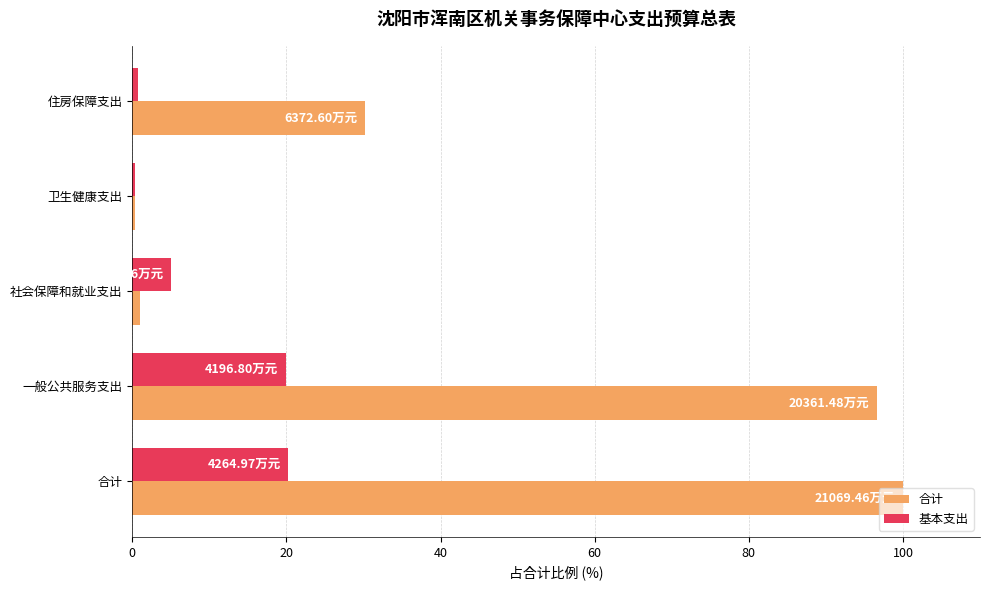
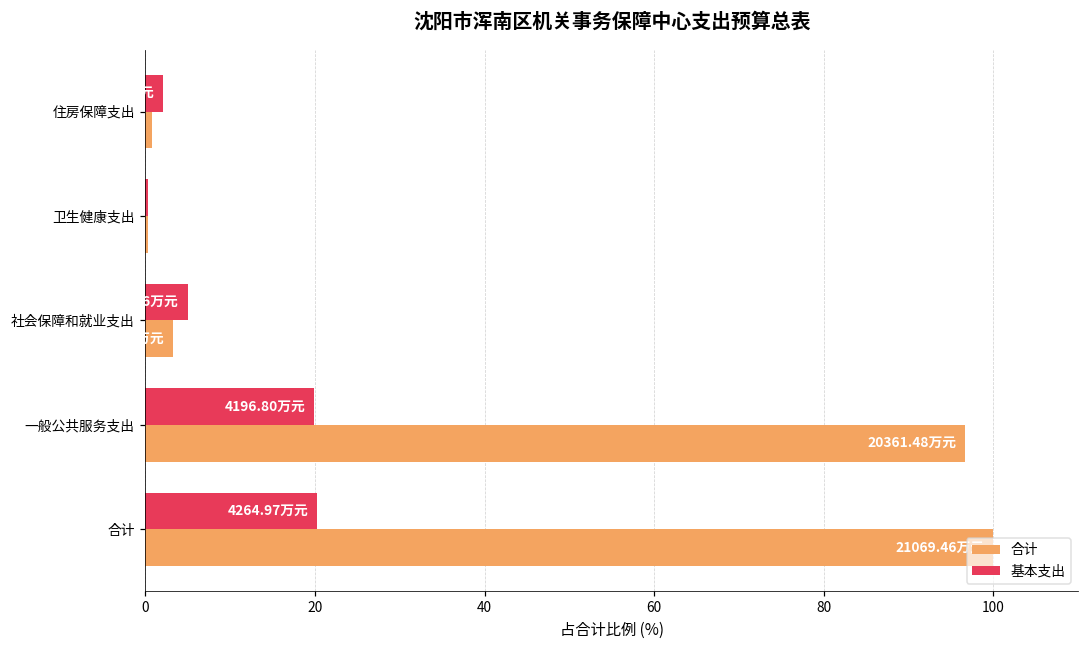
基本支出, 住房保障支出: 1 -> 2
合计, 住房保障支出: 30 -> 1
合计, 社会保障和就业支出: 1 -> 3
